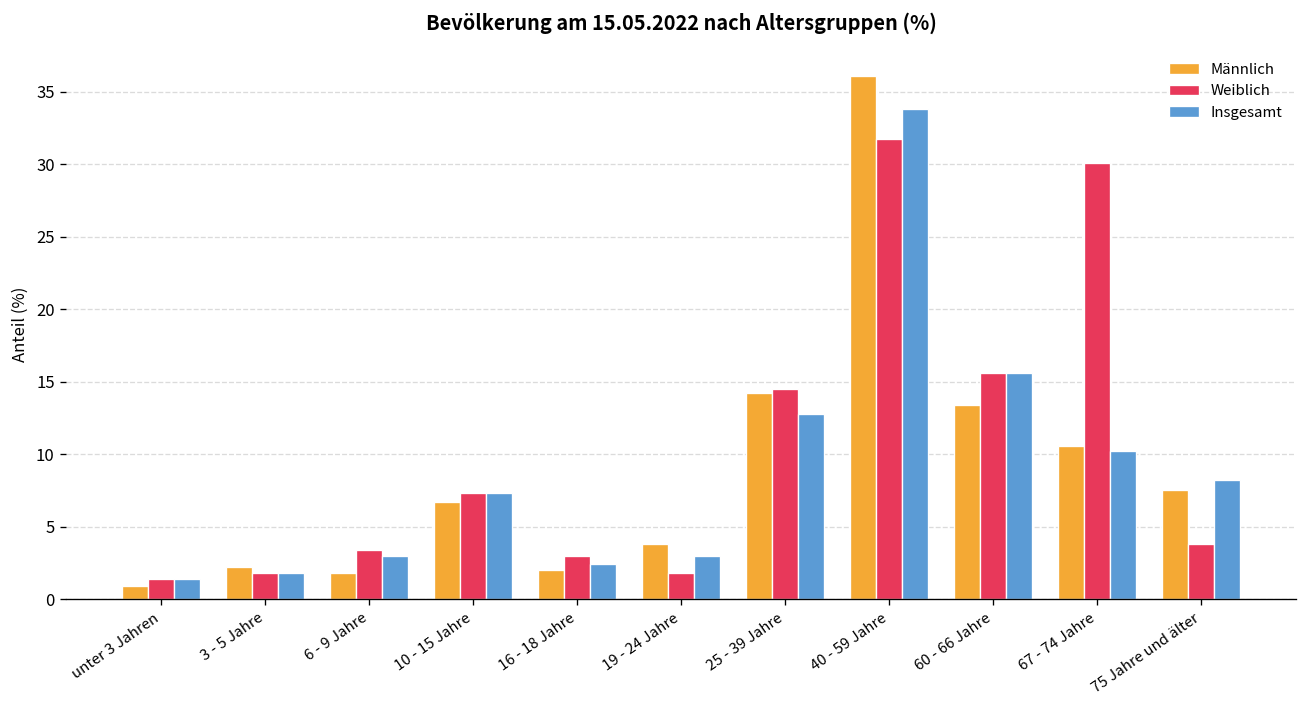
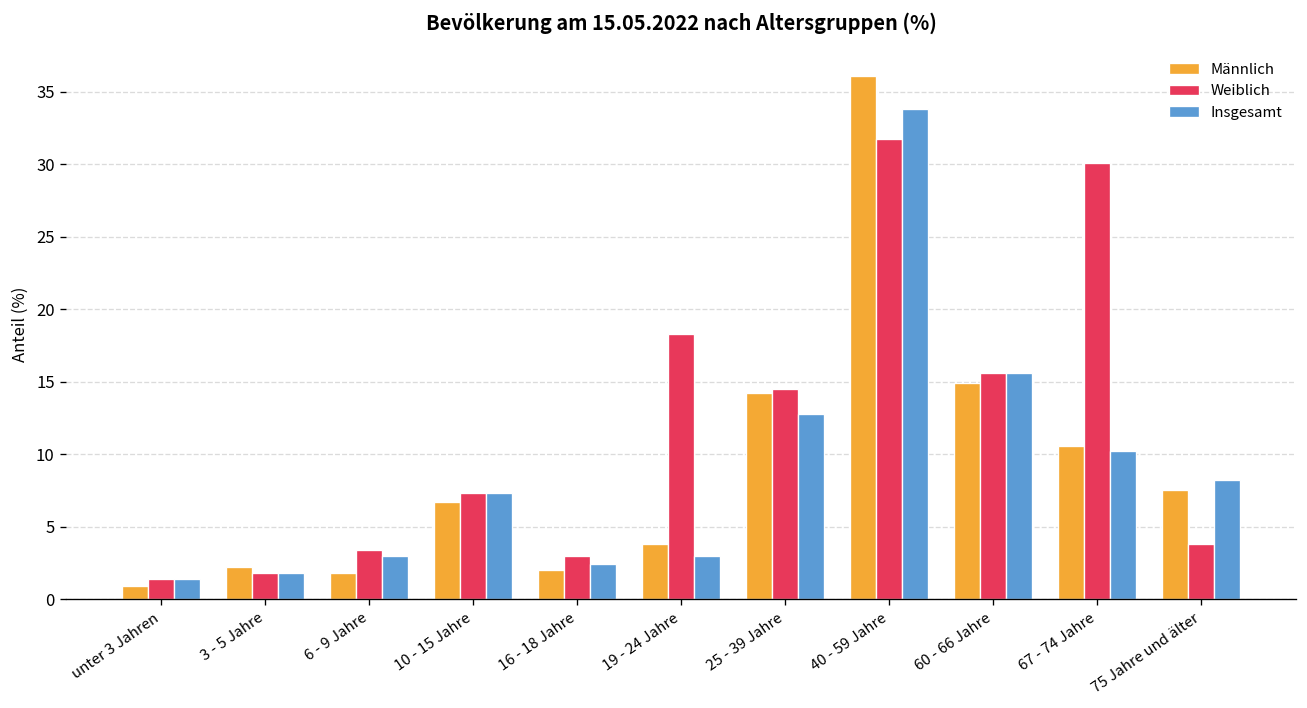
Weiblich, 19 - 24 Jahre: 1.8 -> 18.3
Männlich, 60 - 66 Jahre: 13.4 -> 14.9
